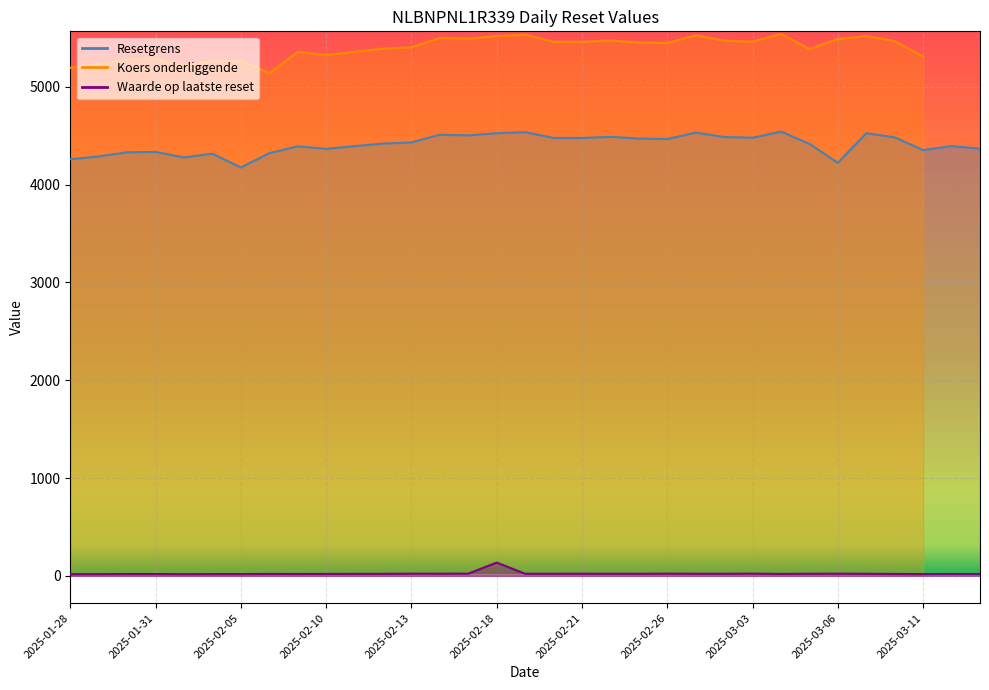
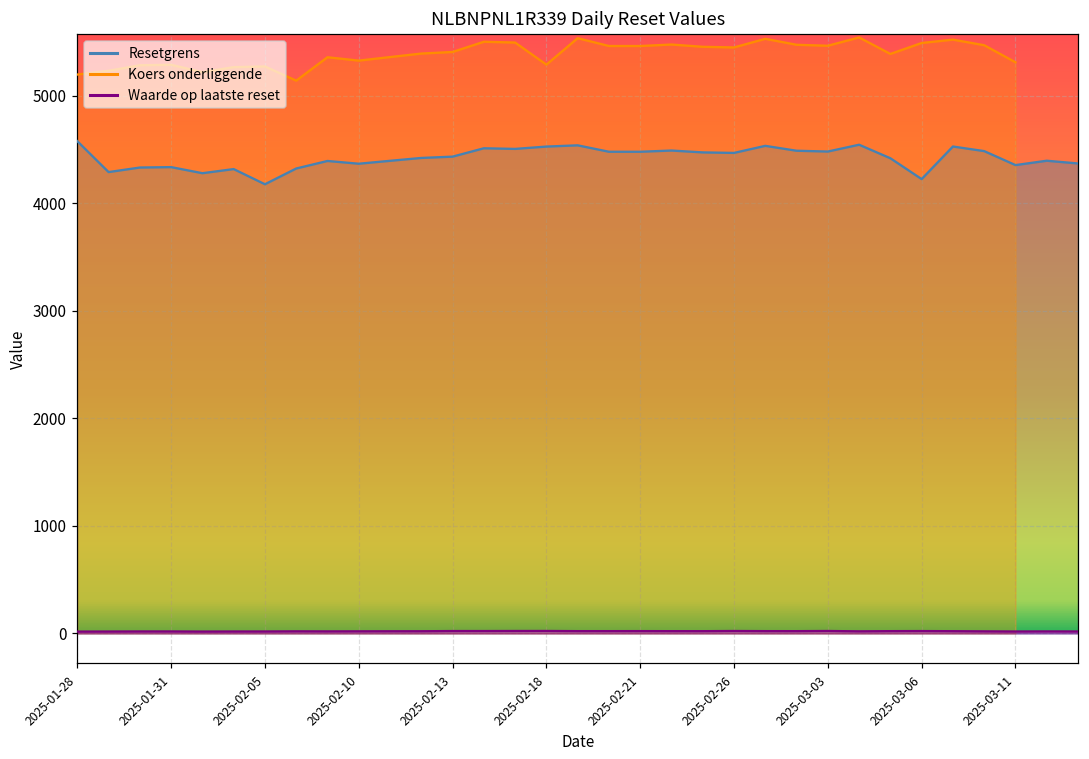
Resetgrens, 2025-01-28: 4300 -> 4600
Koers onderliggende, 2025-02-18: 5500 -> 5300
Waarde op laatste reset, 2025-02-18: 100 -> 0
